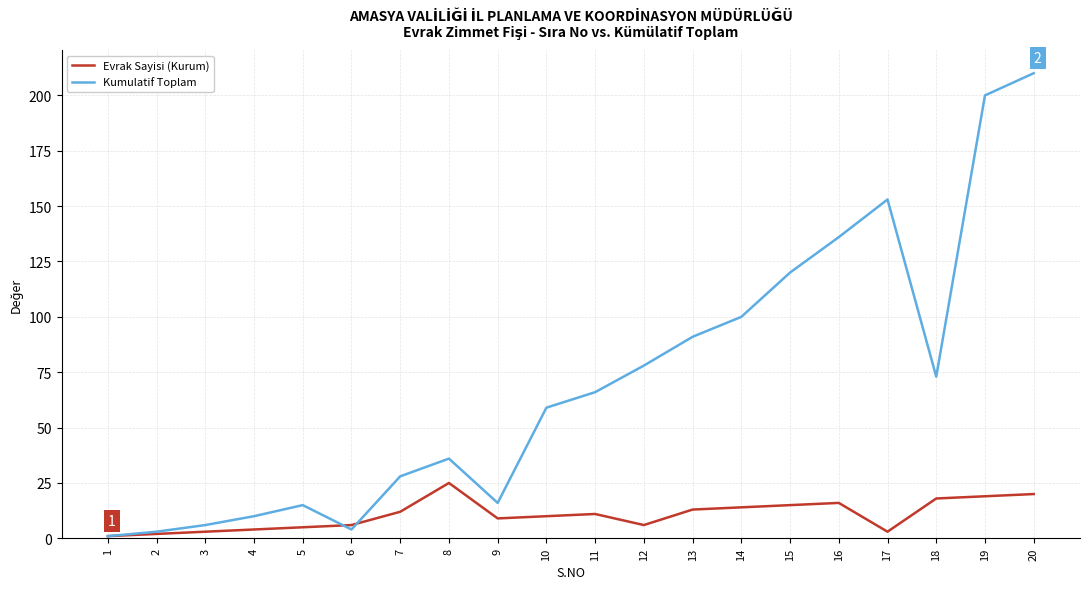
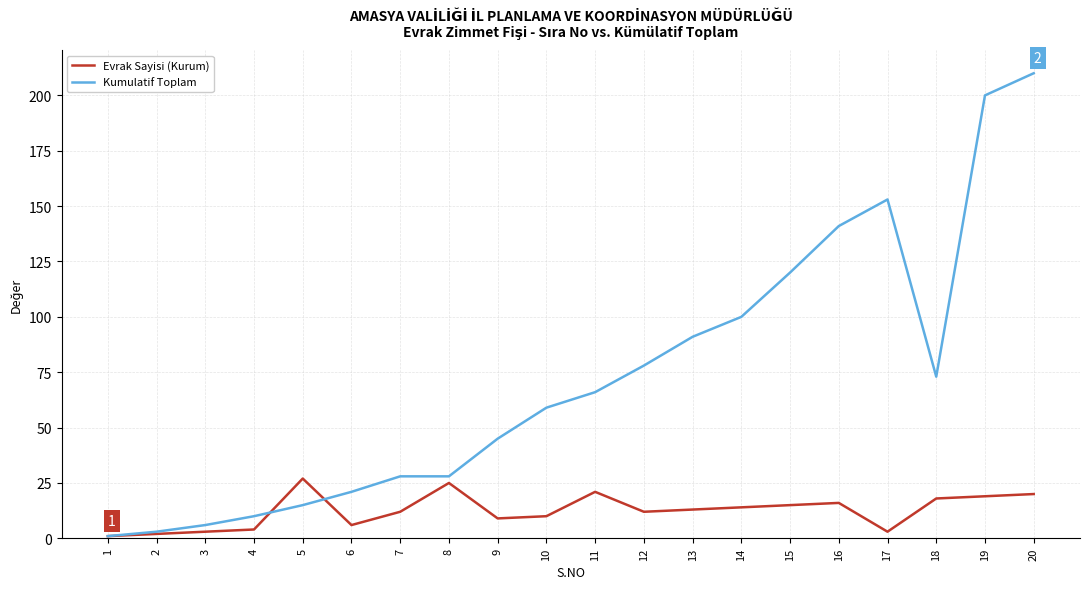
Evrak Sayisi (Kurum), 5: 5 -> 27
Kumulatif Toplam, 6: 4 -> 21
Kumulatif Toplam, 8: 36 -> 28
Kumulatif Toplam, 9: 16 -> 45
Evrak Sayisi (Kurum), 11: 11 -> 21
Evrak Sayisi (Kurum), 12: 6 -> 12
Kumulatif Toplam, 16: 136 -> 141
